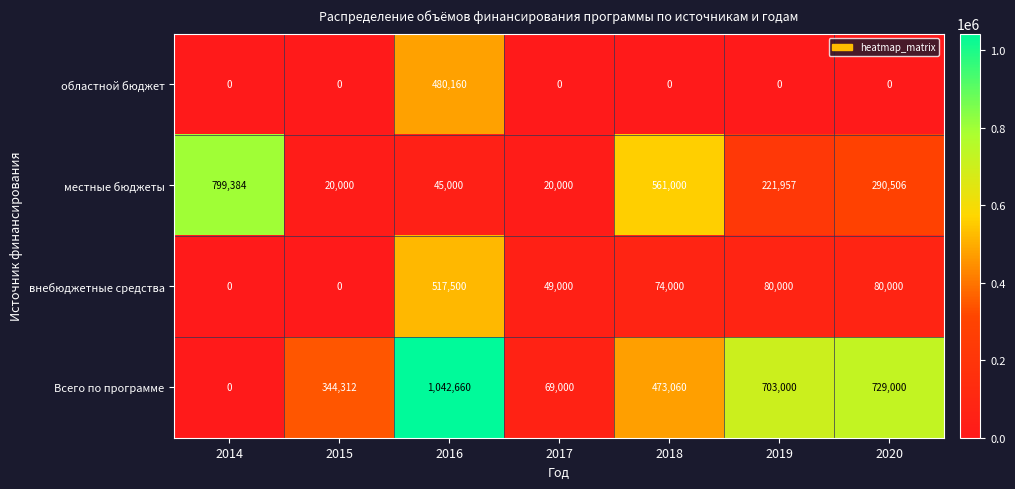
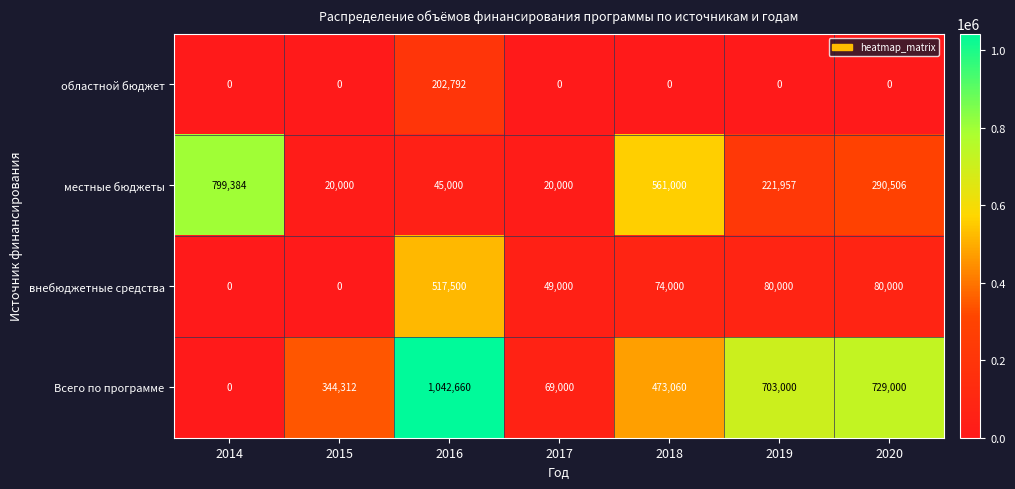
областной бюджет, 2016: 480,160 -> 202,792
